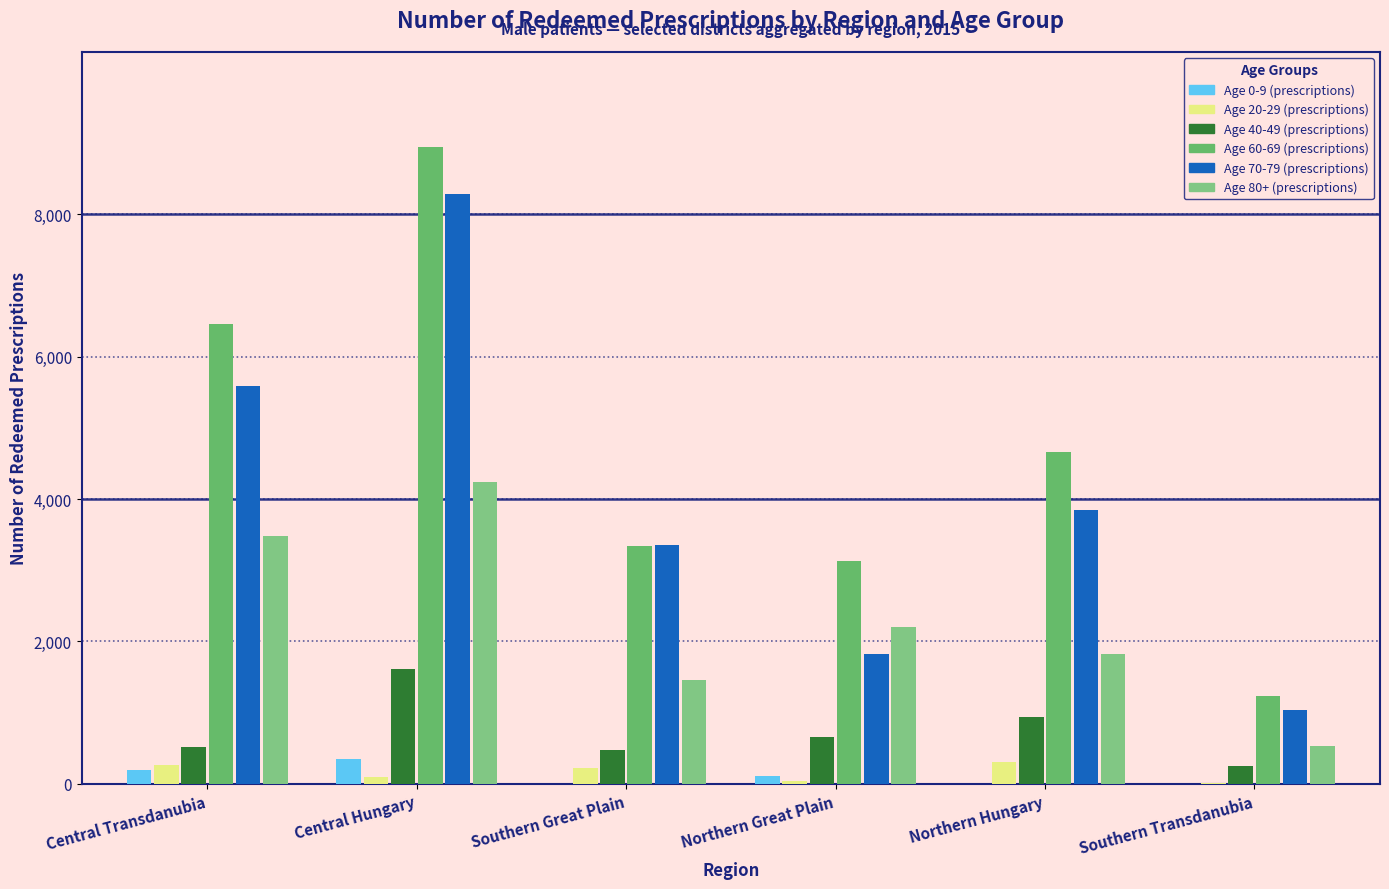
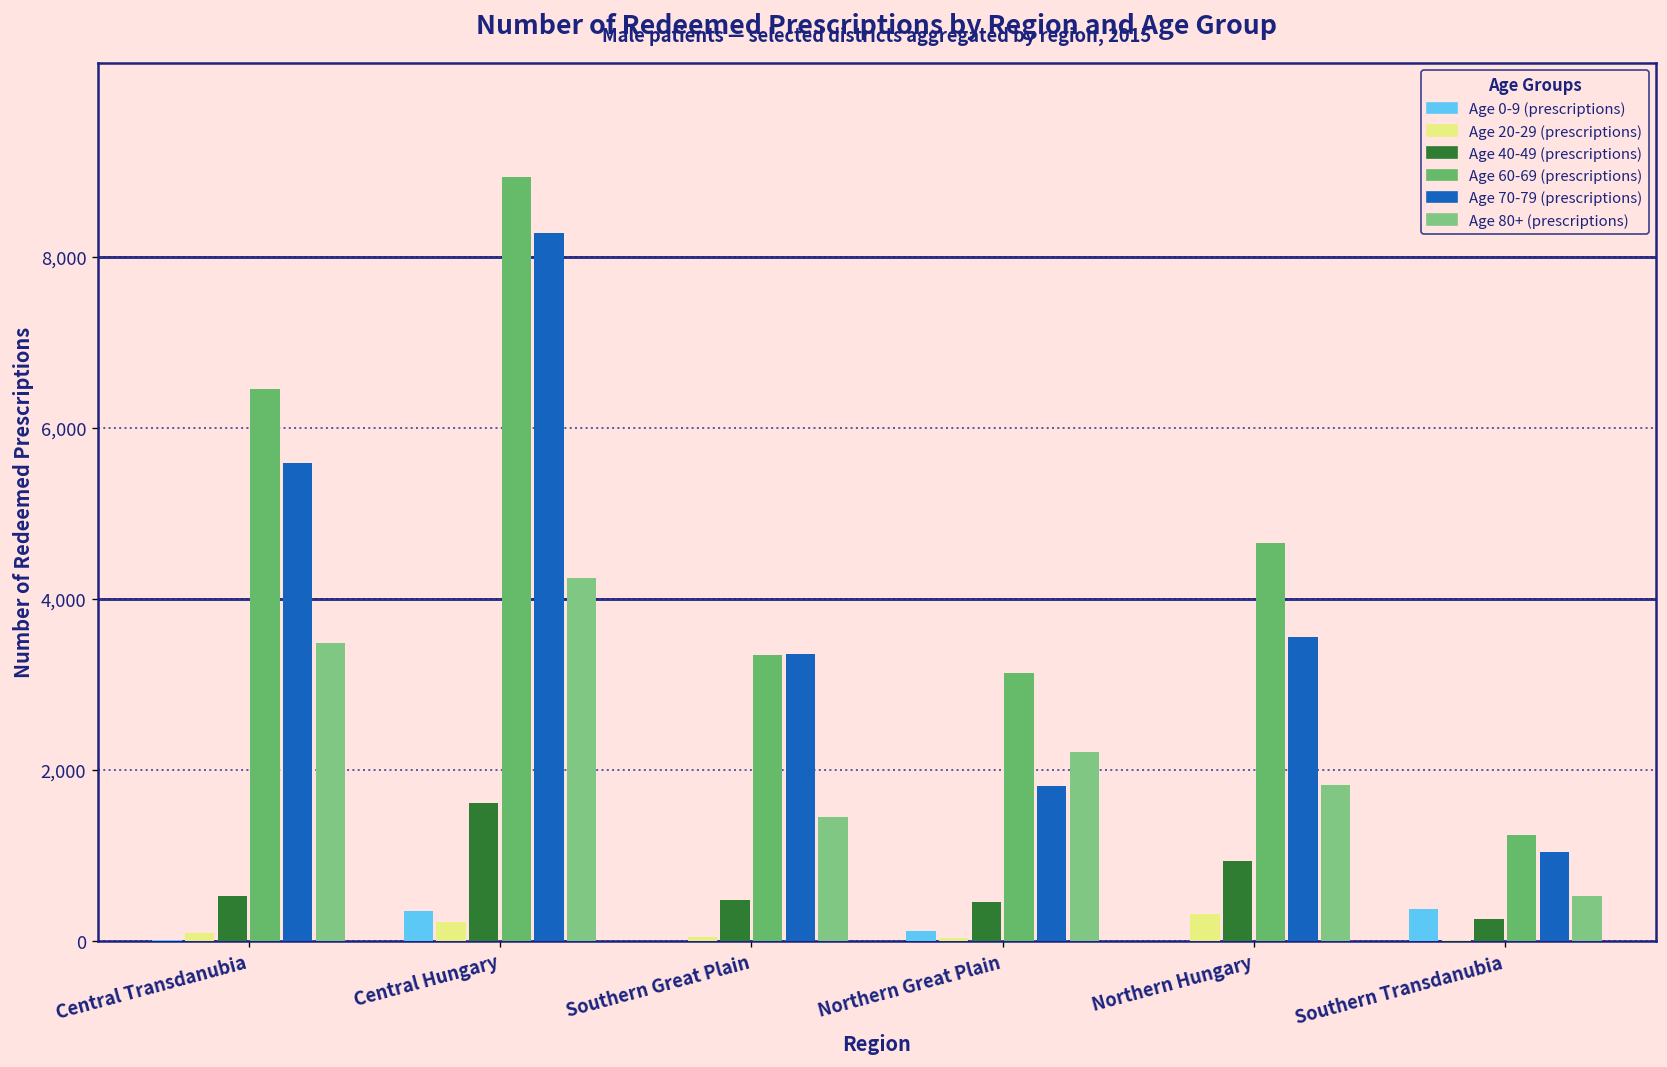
Age 0-9 (prescriptions), Central Transdanubia: 200 -> 0
Age 20-29 (prescriptions), Central Transdanubia: 300 -> 100
Age 20-29 (prescriptions), Central Hungary: 100 -> 200
Age 20-29 (prescriptions), Southern Great Plain: 200 -> 100
Age 40-49 (prescriptions), Northern Great Plain: 700 -> 500
Age 70-79 (prescriptions), Northern Hungary: 3,900 -> 3,600
Age 0-9 (prescriptions), Southern Transdanubia: 0 -> 400
